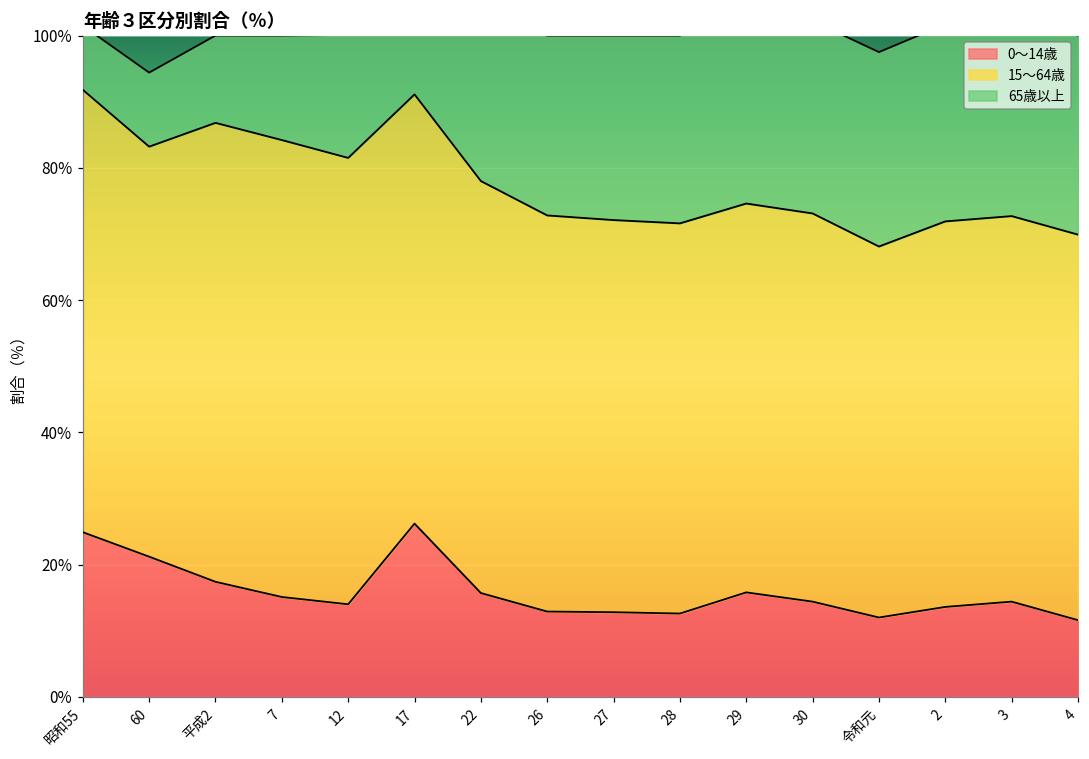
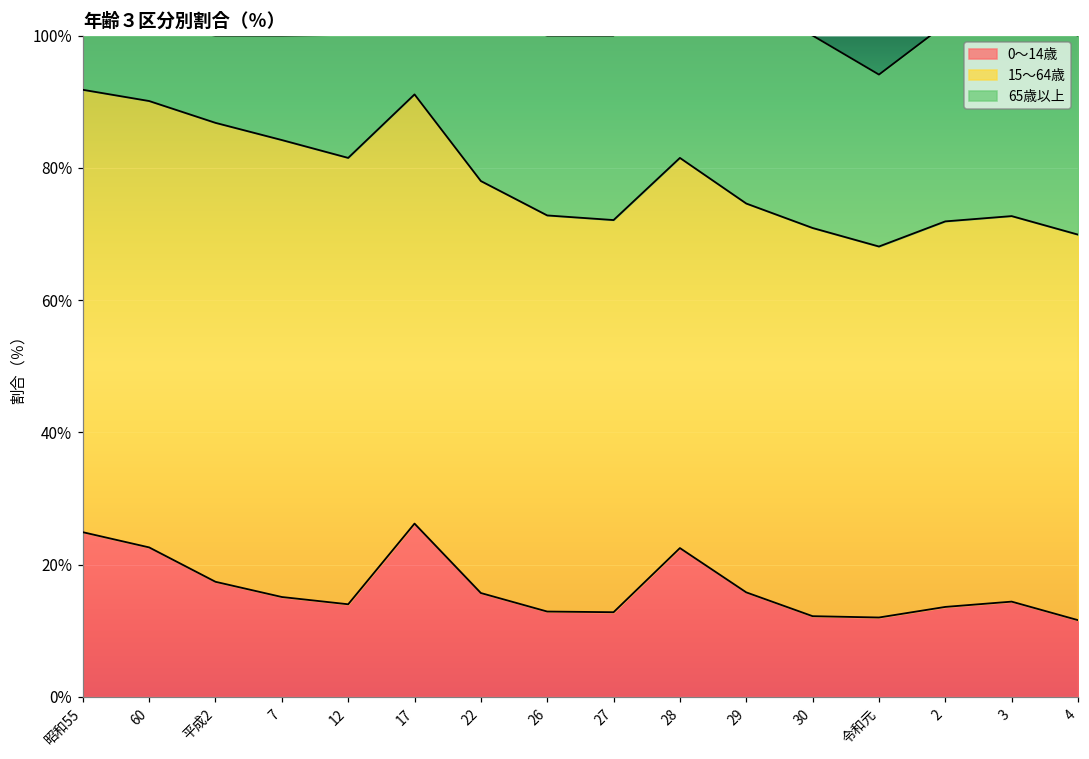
0～14歳, 60: 21% -> 23%
15～64歳, 60: 62% -> 68%
0～14歳, 28: 13% -> 23%
0～14歳, 30: 14% -> 12%
65歳以上, 令和元: 29% -> 26%
